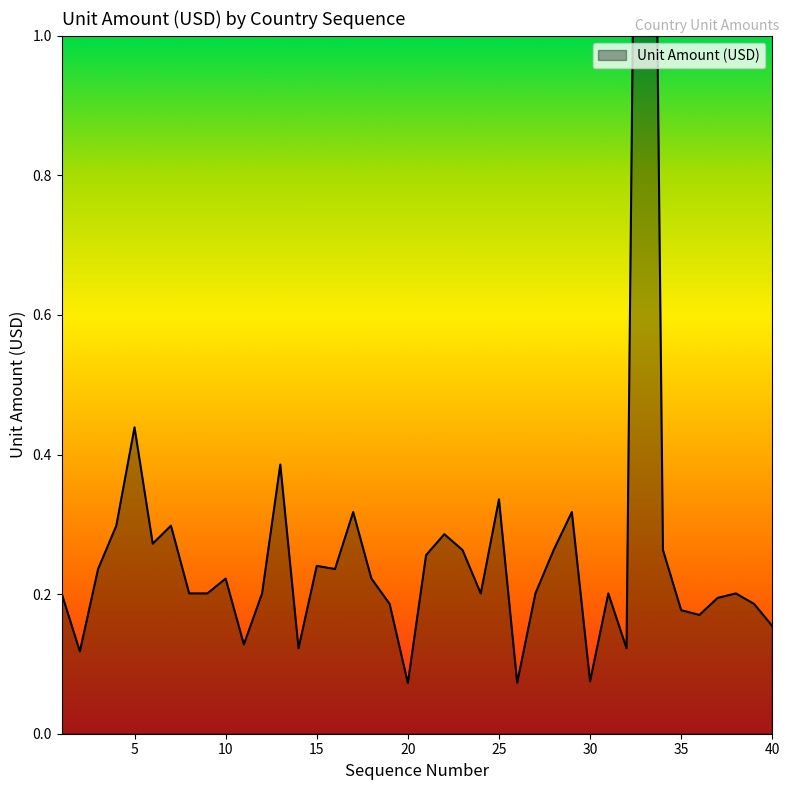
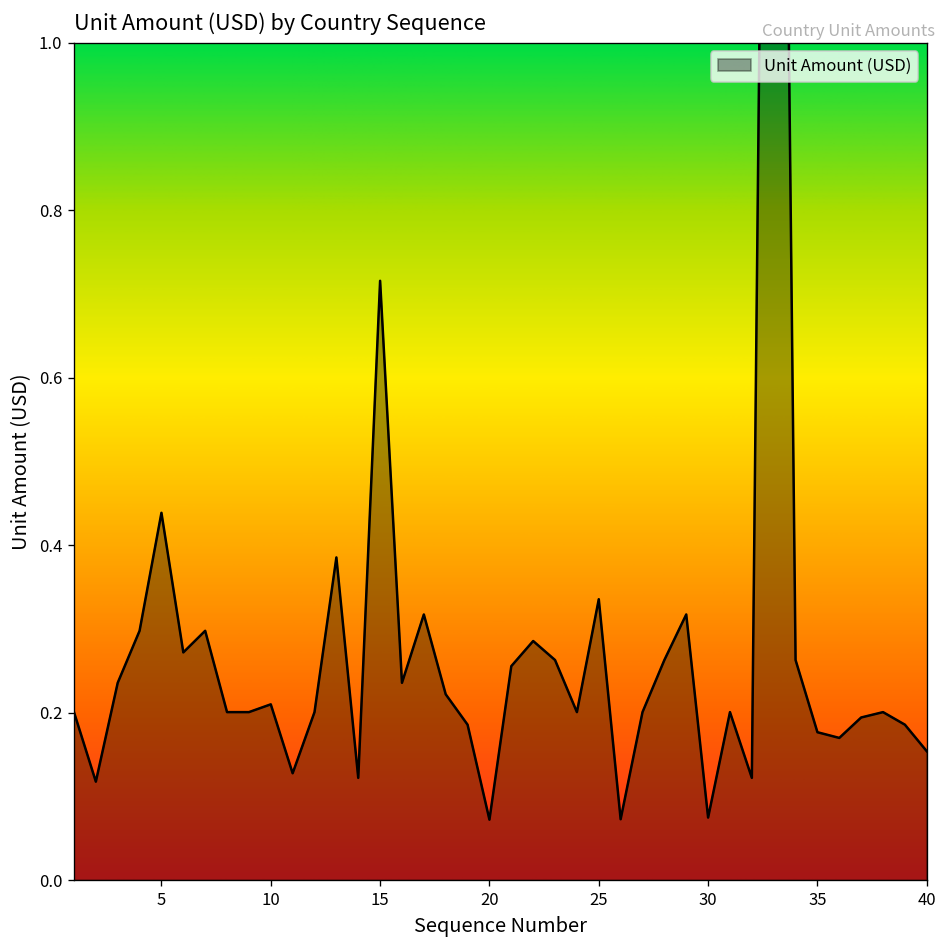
10: 0.22 -> 0.21
15: 0.24 -> 0.72
